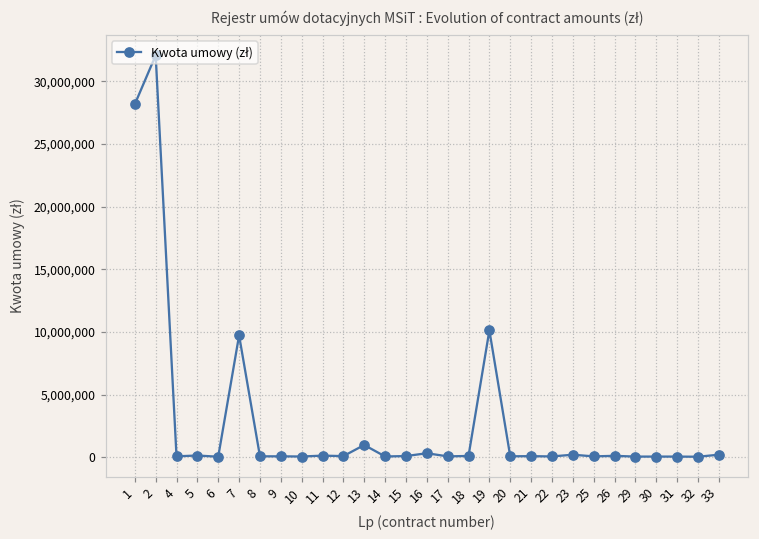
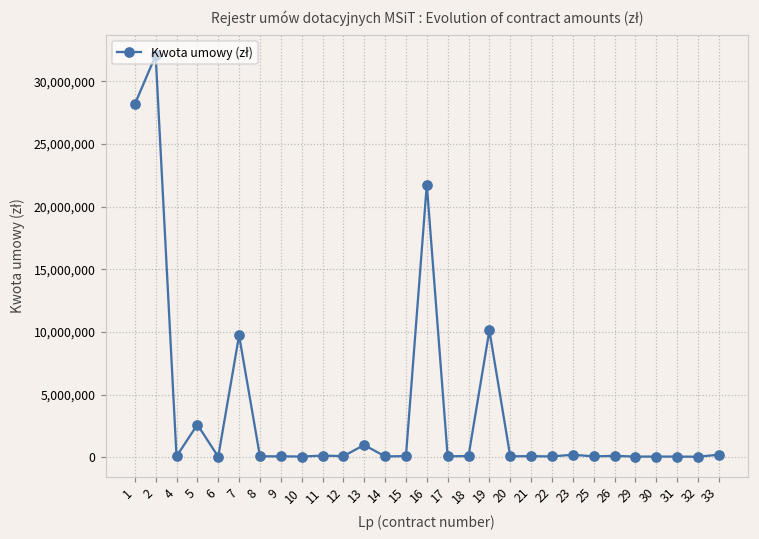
5: 100,000 -> 2,600,000
16: 300,000 -> 21,800,000
